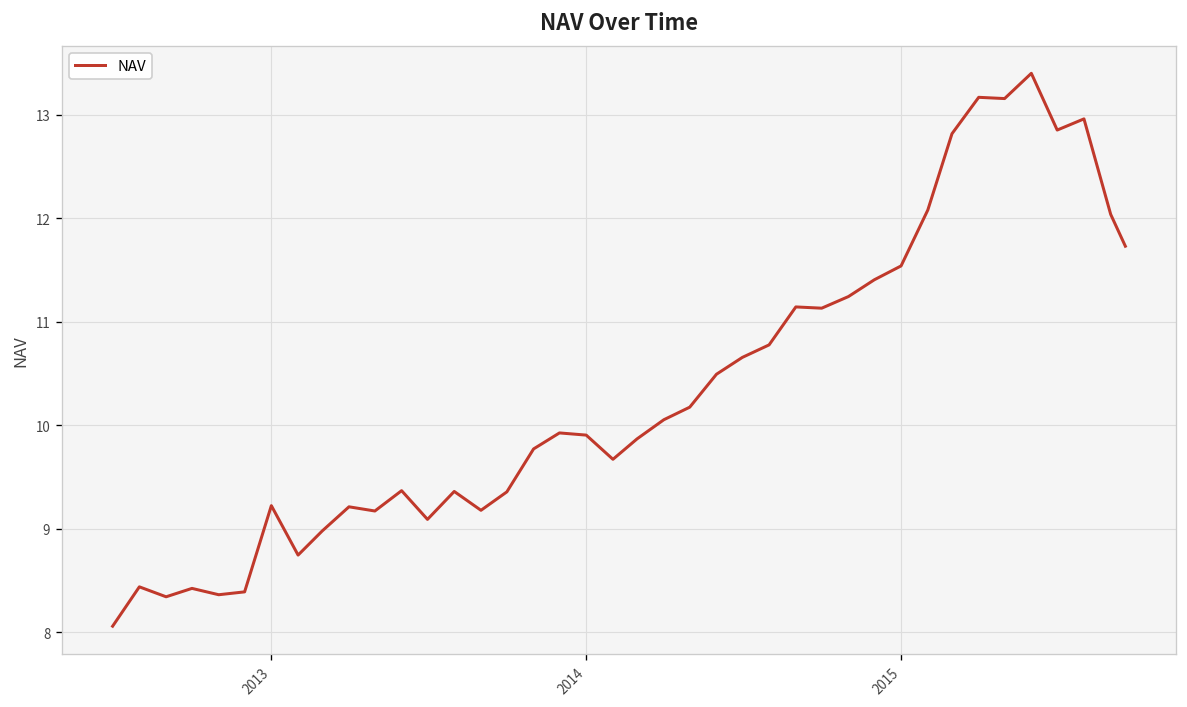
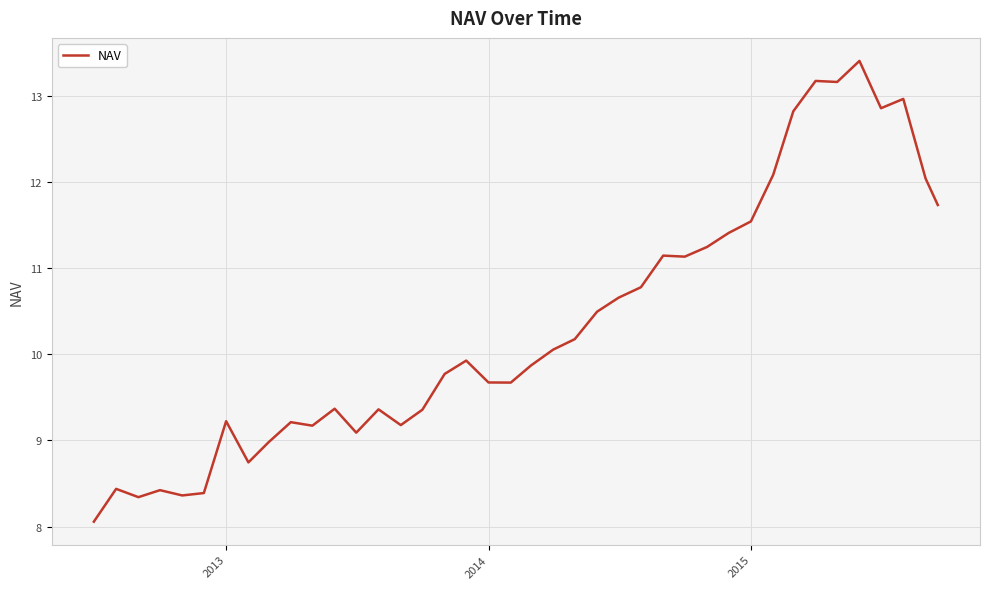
2014: 9.9 -> 9.7
